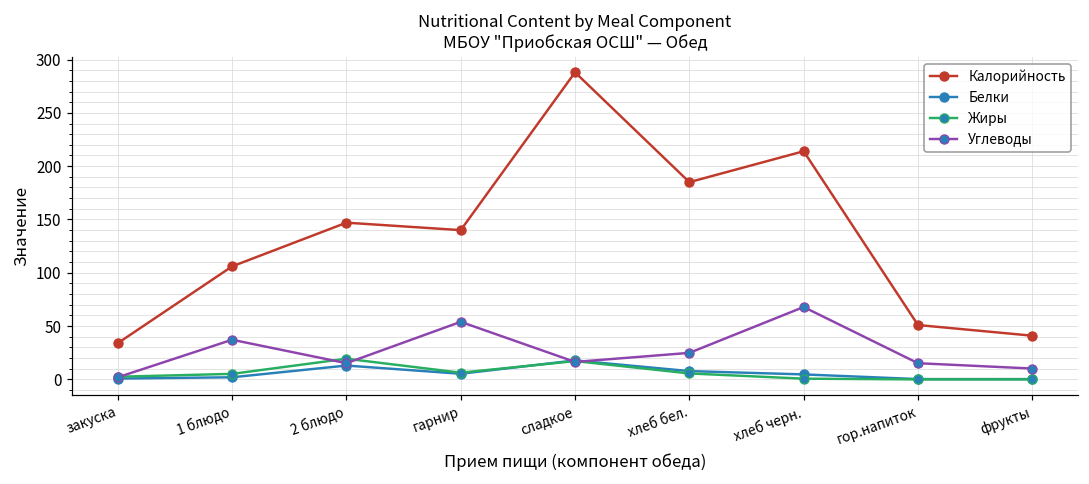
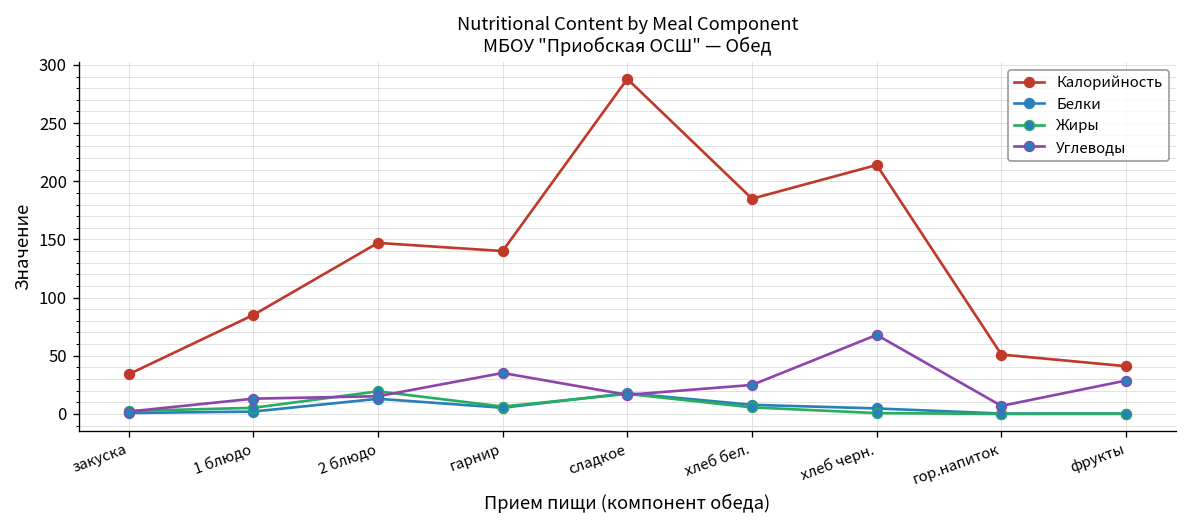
Калорийность, 1 блюдо: 110 -> 90
Углеводы, 1 блюдо: 40 -> 10
Углеводы, гарнир: 50 -> 40
Углеводы, гор.напиток: 20 -> 10
Углеводы, фрукты: 10 -> 30
